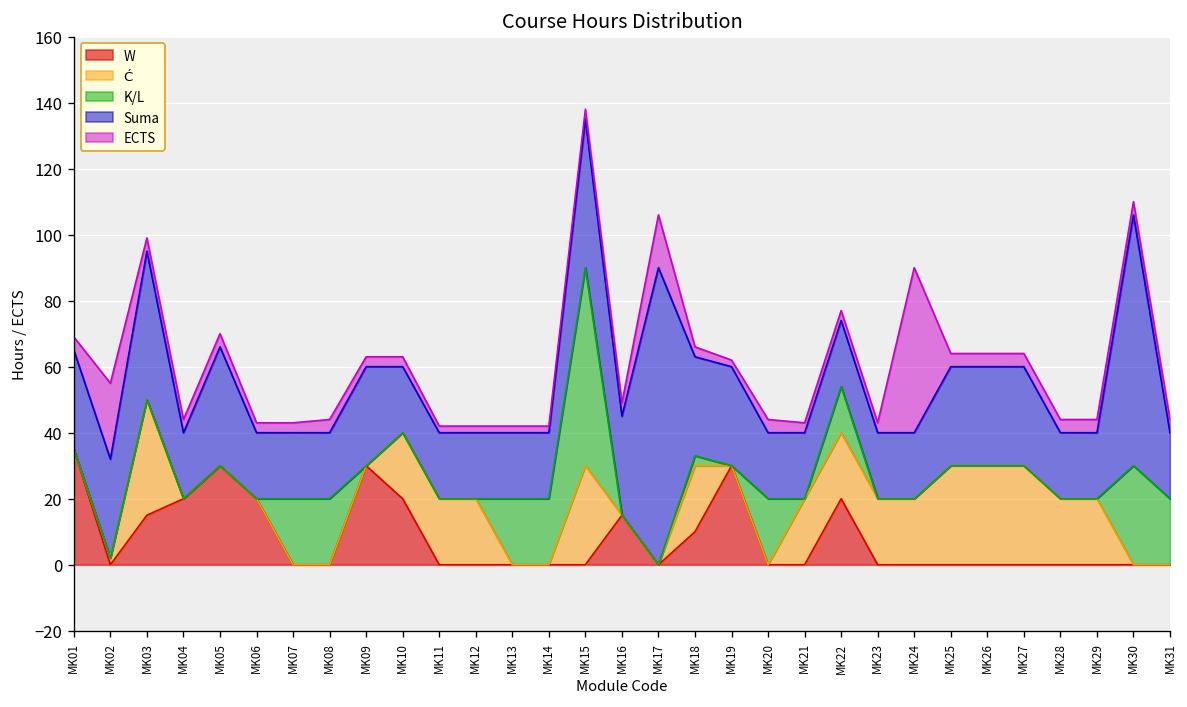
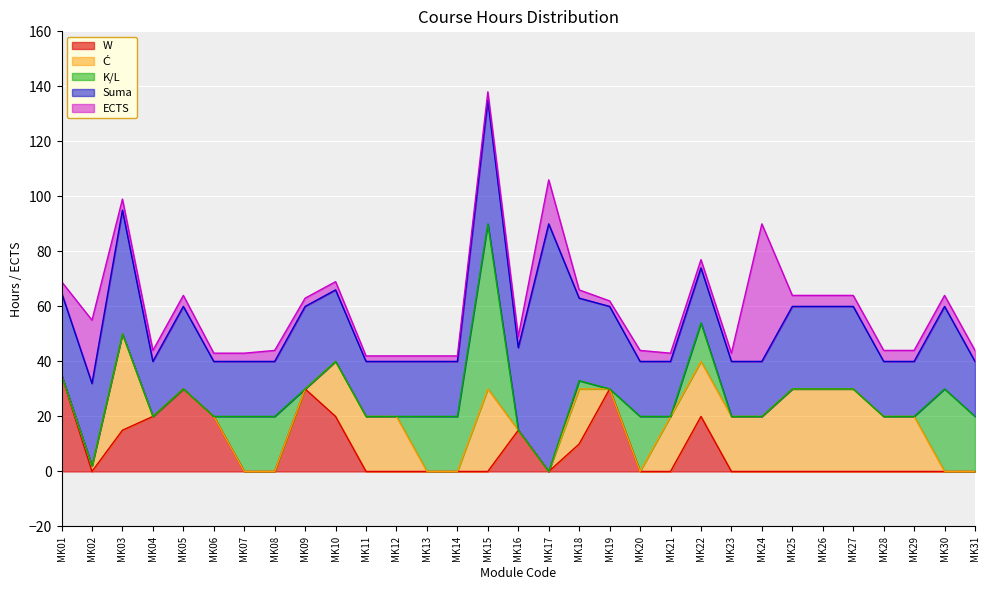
Suma, MK05: 36 -> 30
Suma, MK10: 20 -> 26
Suma, MK30: 76 -> 30
